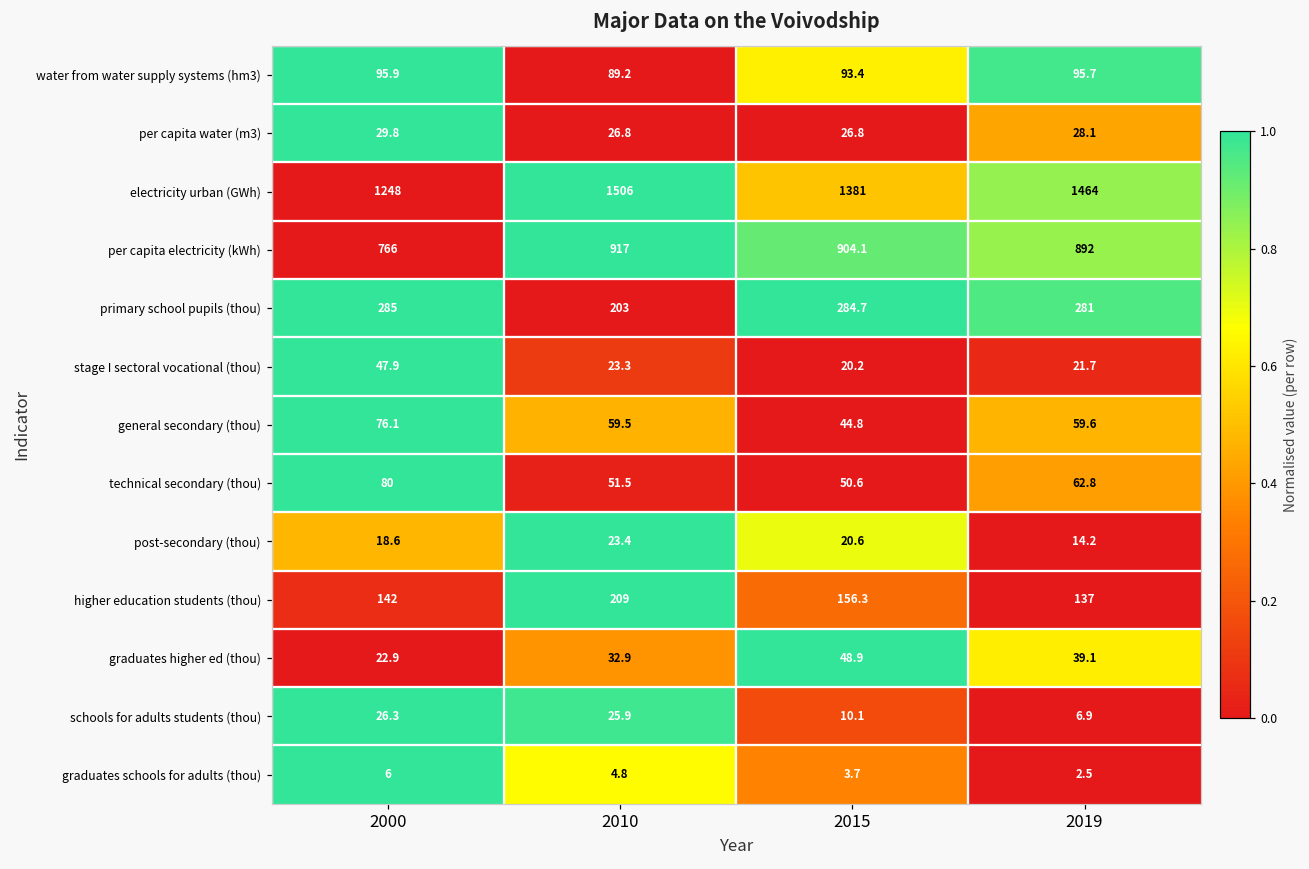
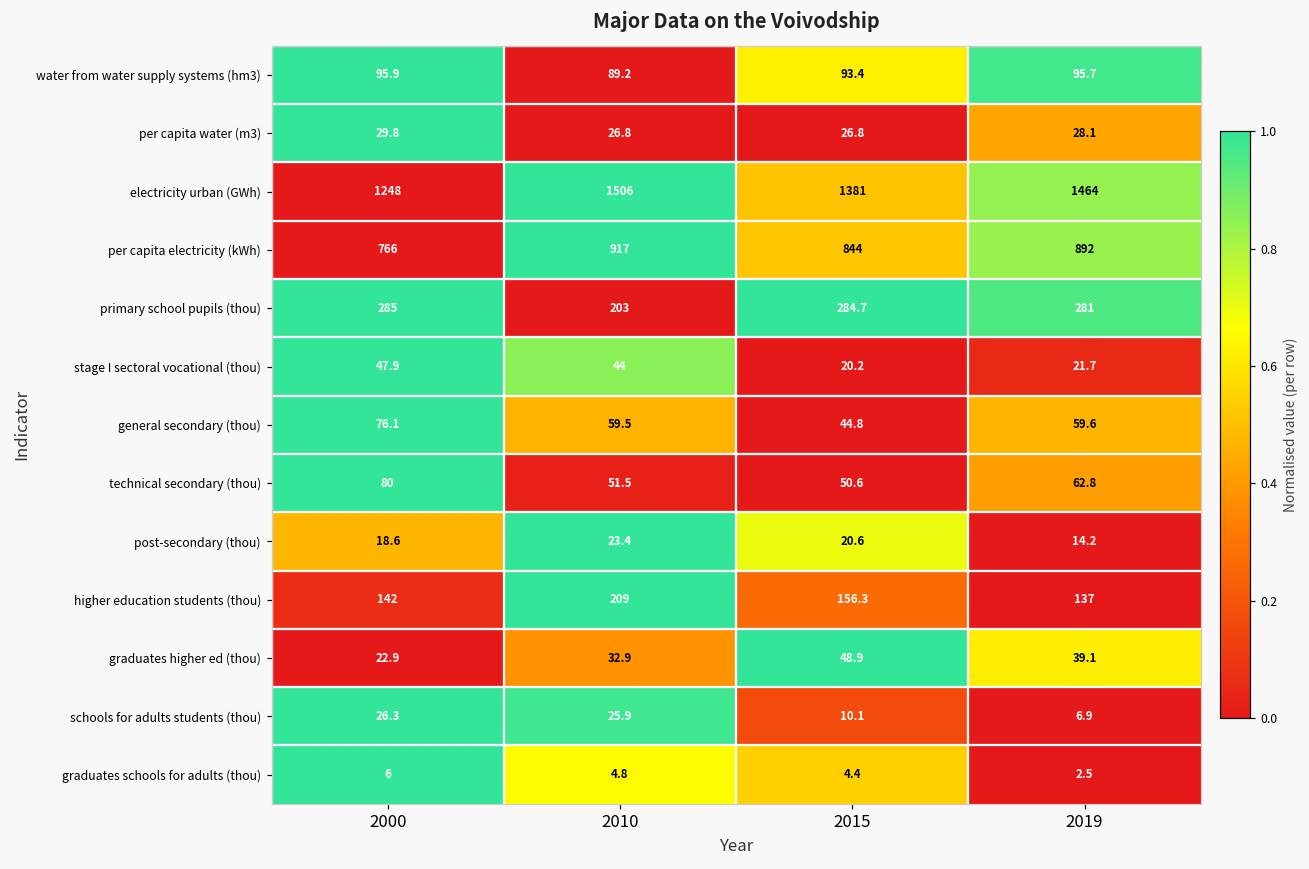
per capita electricity (kWh), 2015: 904.1 -> 844
stage I sectoral vocational (thou), 2010: 23.3 -> 44
graduates schools for adults (thou), 2015: 3.7 -> 4.4
